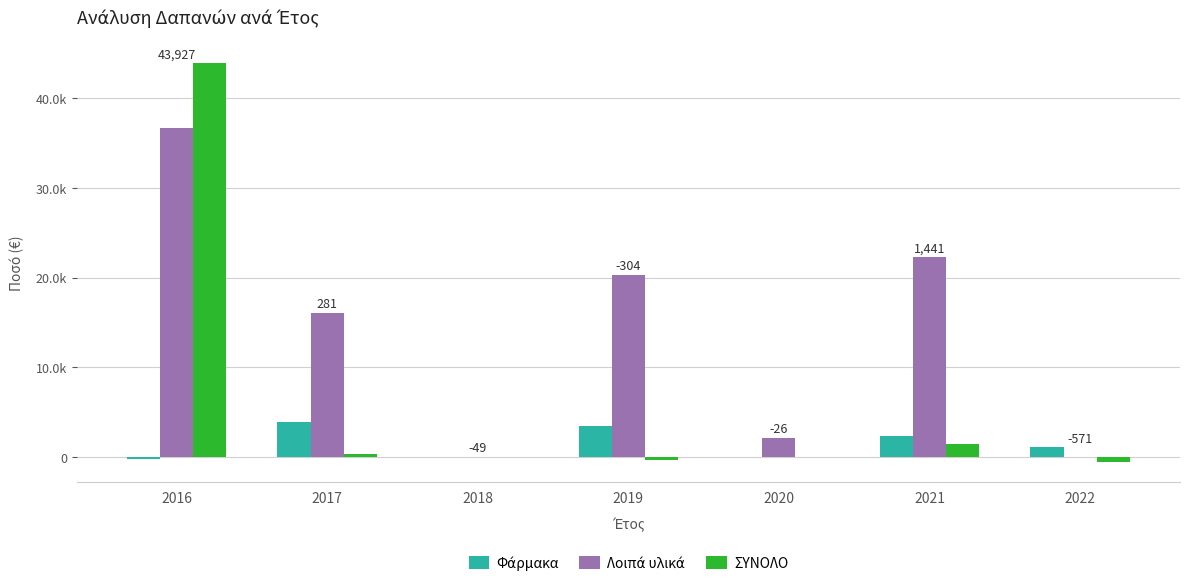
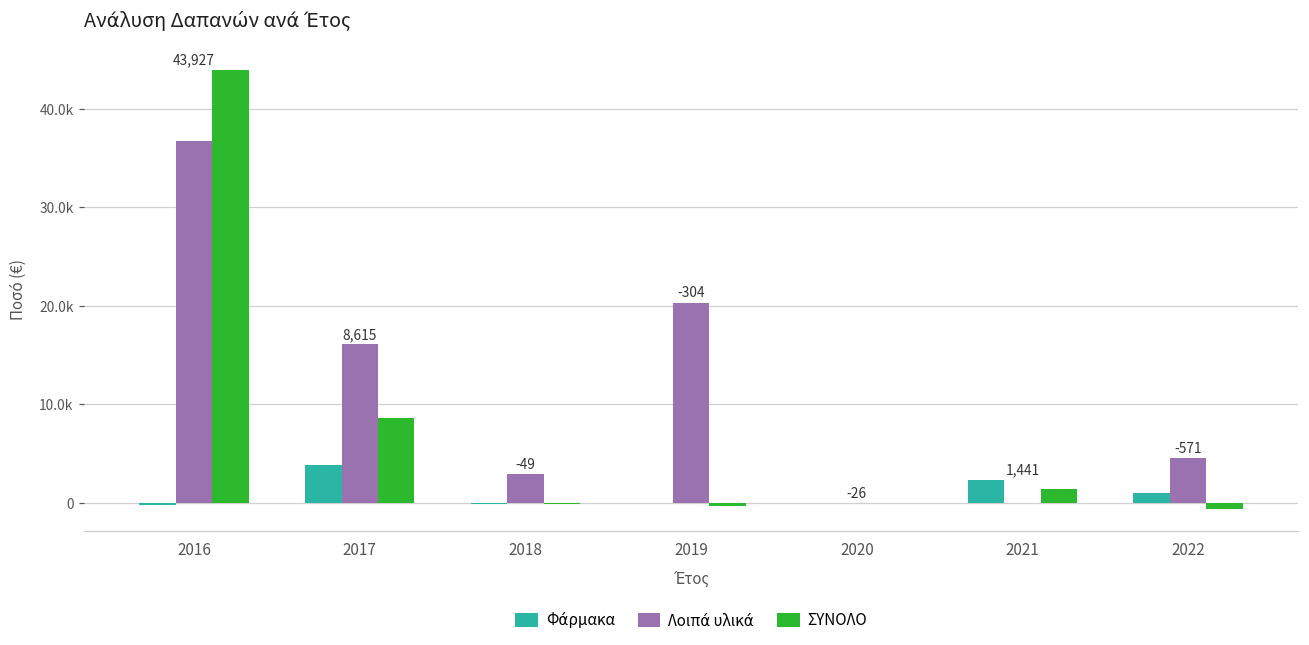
ΣΥΝΟΛΟ, 2017: 281 -> 8,615
Λοιπά υλικά, 2018: 0 -> 3000
Φάρμακα, 2019: 3000 -> 0
Λοιπά υλικά, 2020: 2000 -> 0
Λοιπά υλικά, 2021: 22000 -> 0
Λοιπά υλικά, 2022: 0 -> 5000
